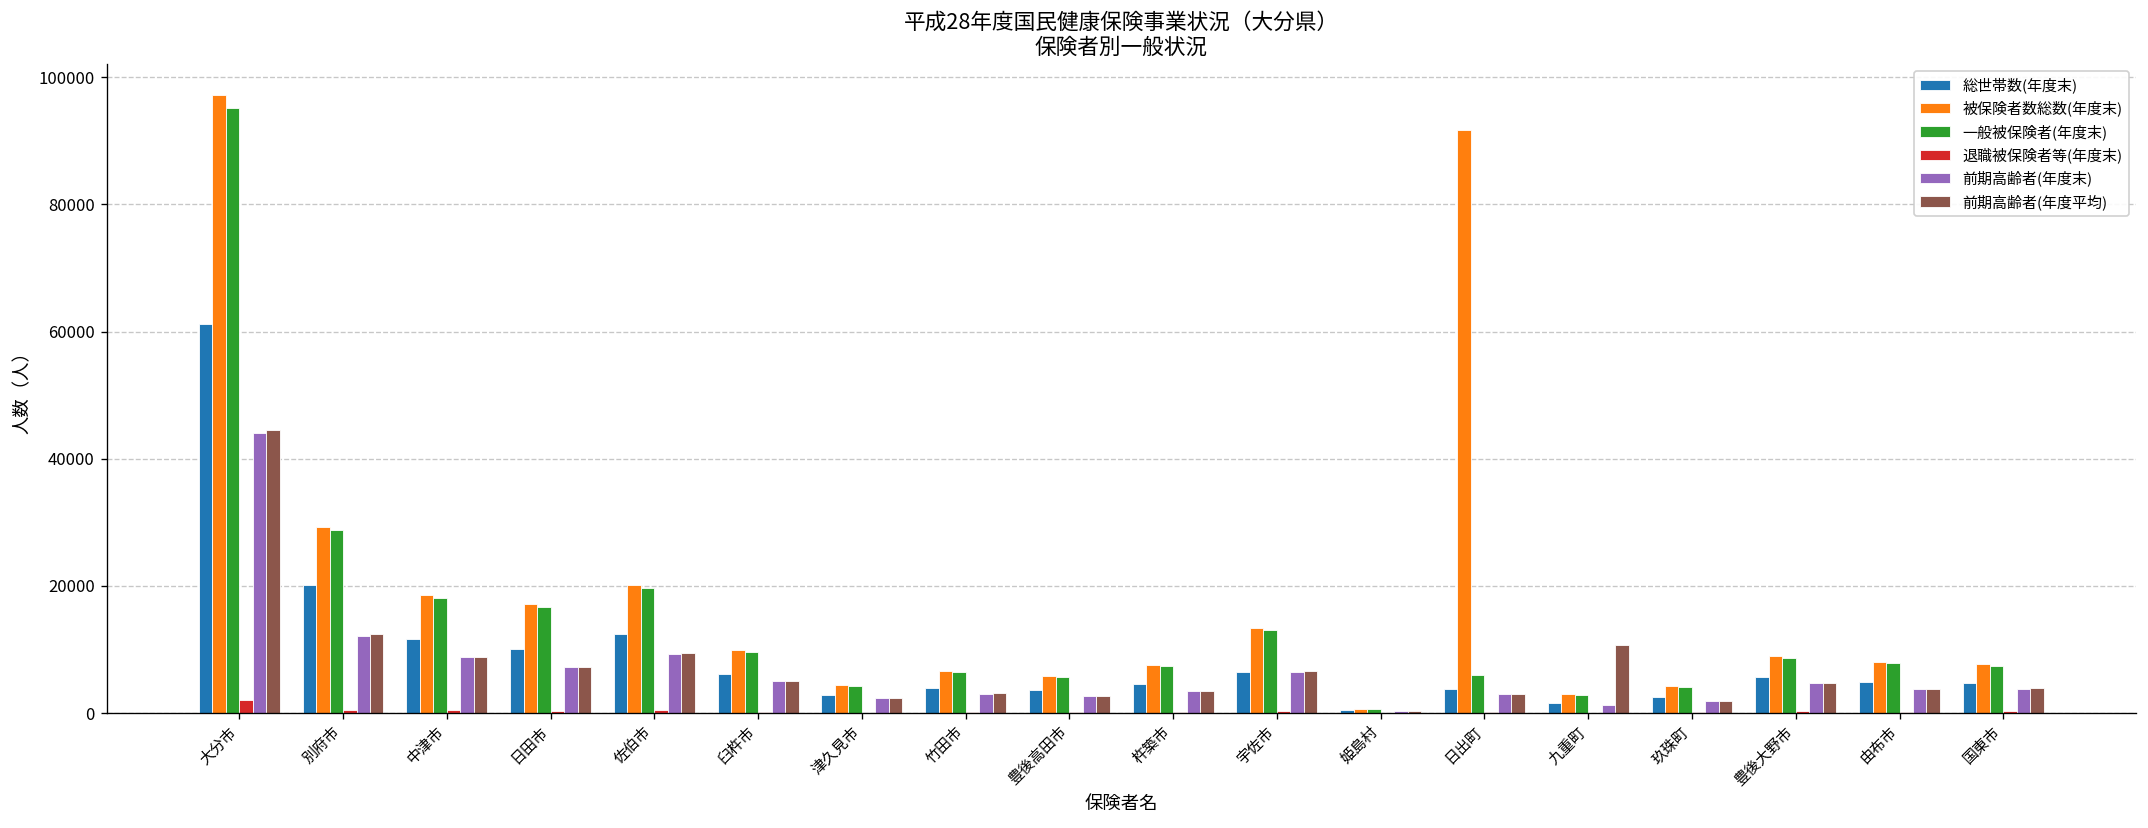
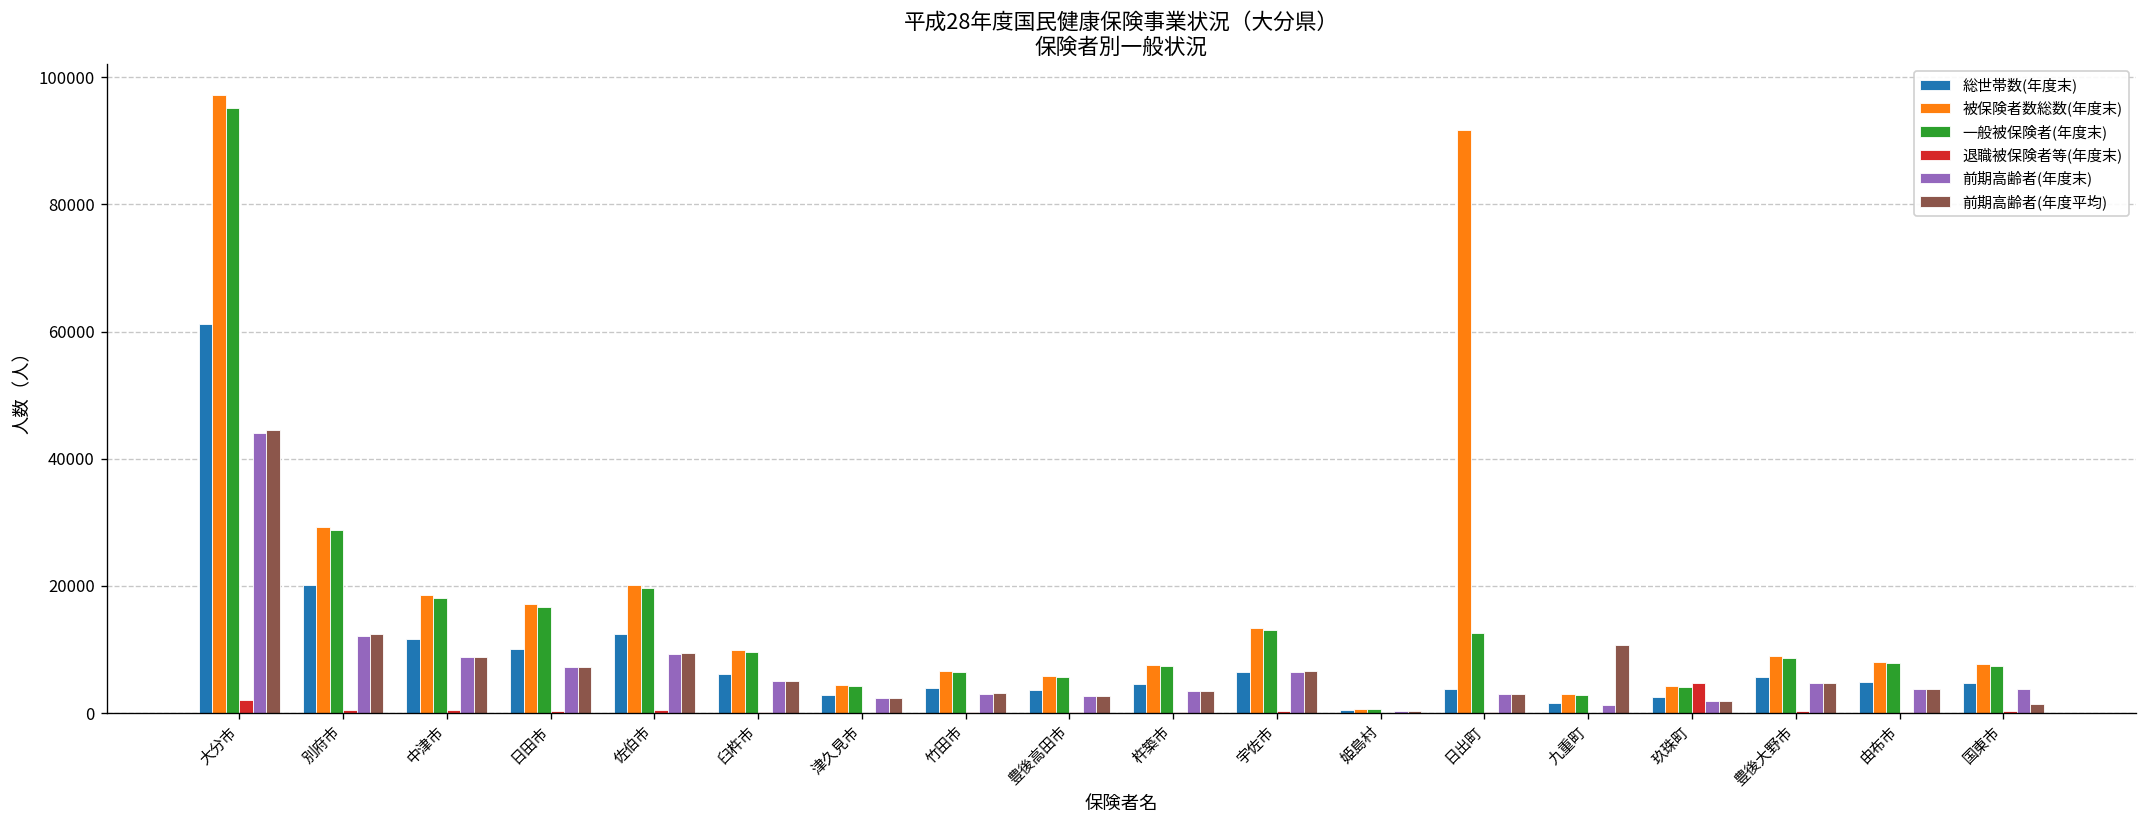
一般被保険者(年度末), 日出町: 6000 -> 13000
退職被保険者等(年度末), 玖珠町: 0 -> 5000
前期高齢者(年度平均), 国東市: 4000 -> 1000
